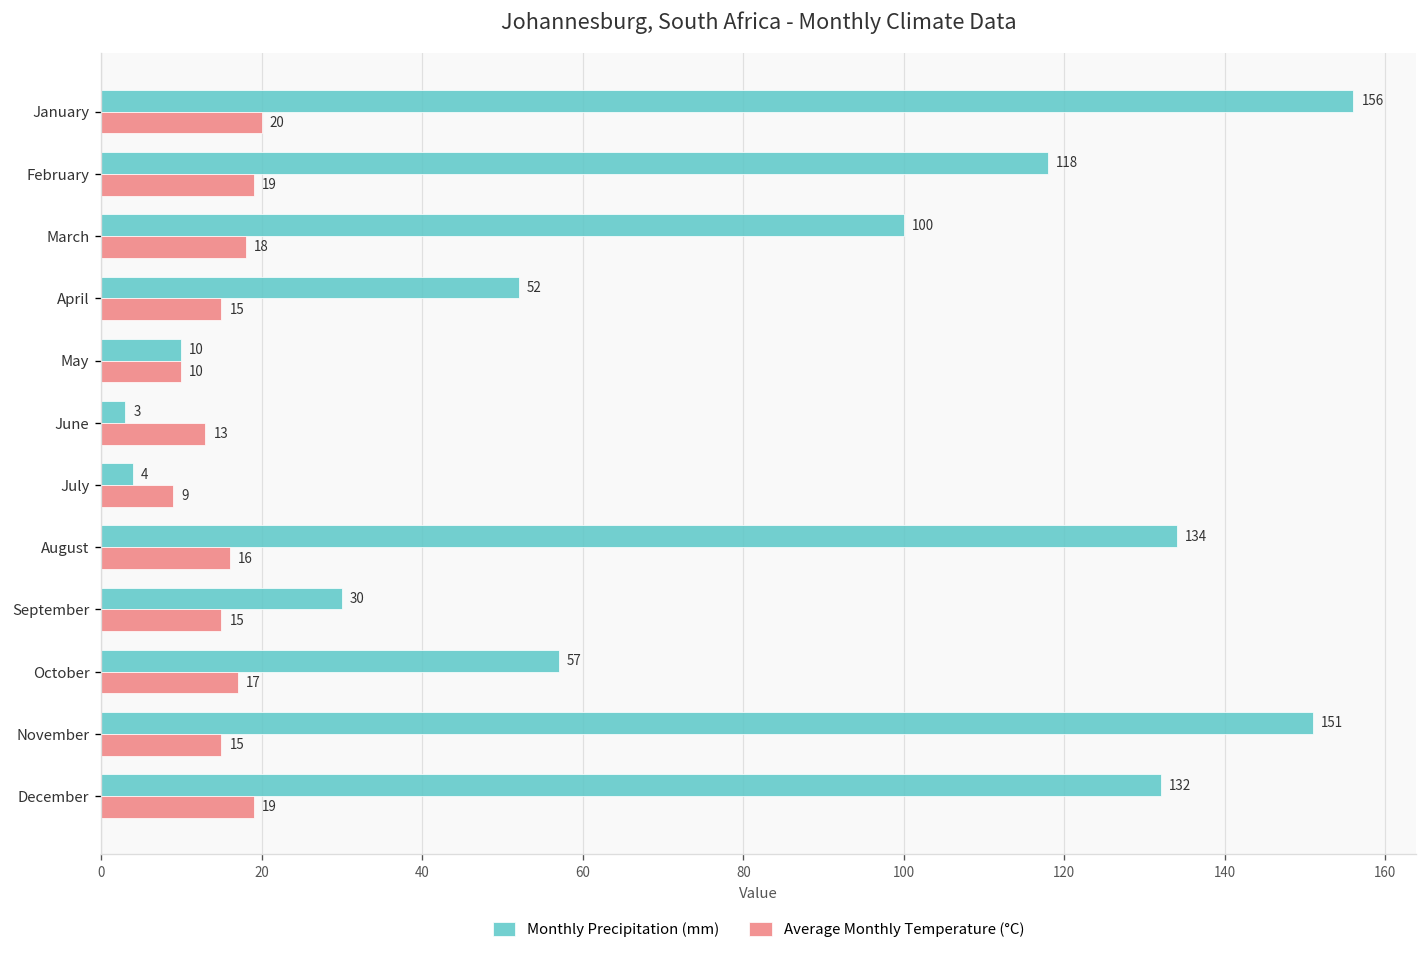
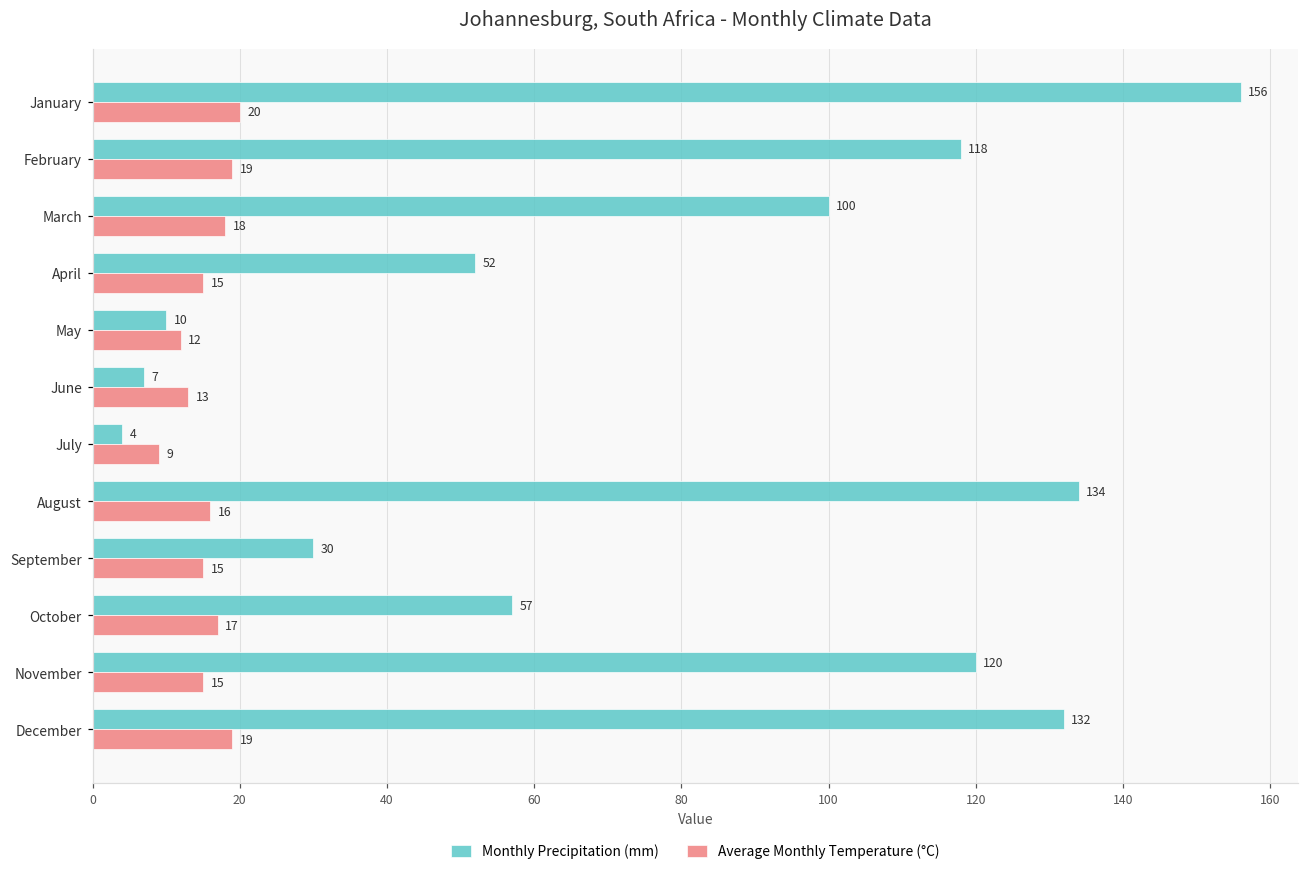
Average Monthly Temperature (°C), May: 10 -> 12
Monthly Precipitation (mm), June: 3 -> 7
Monthly Precipitation (mm), November: 151 -> 120
